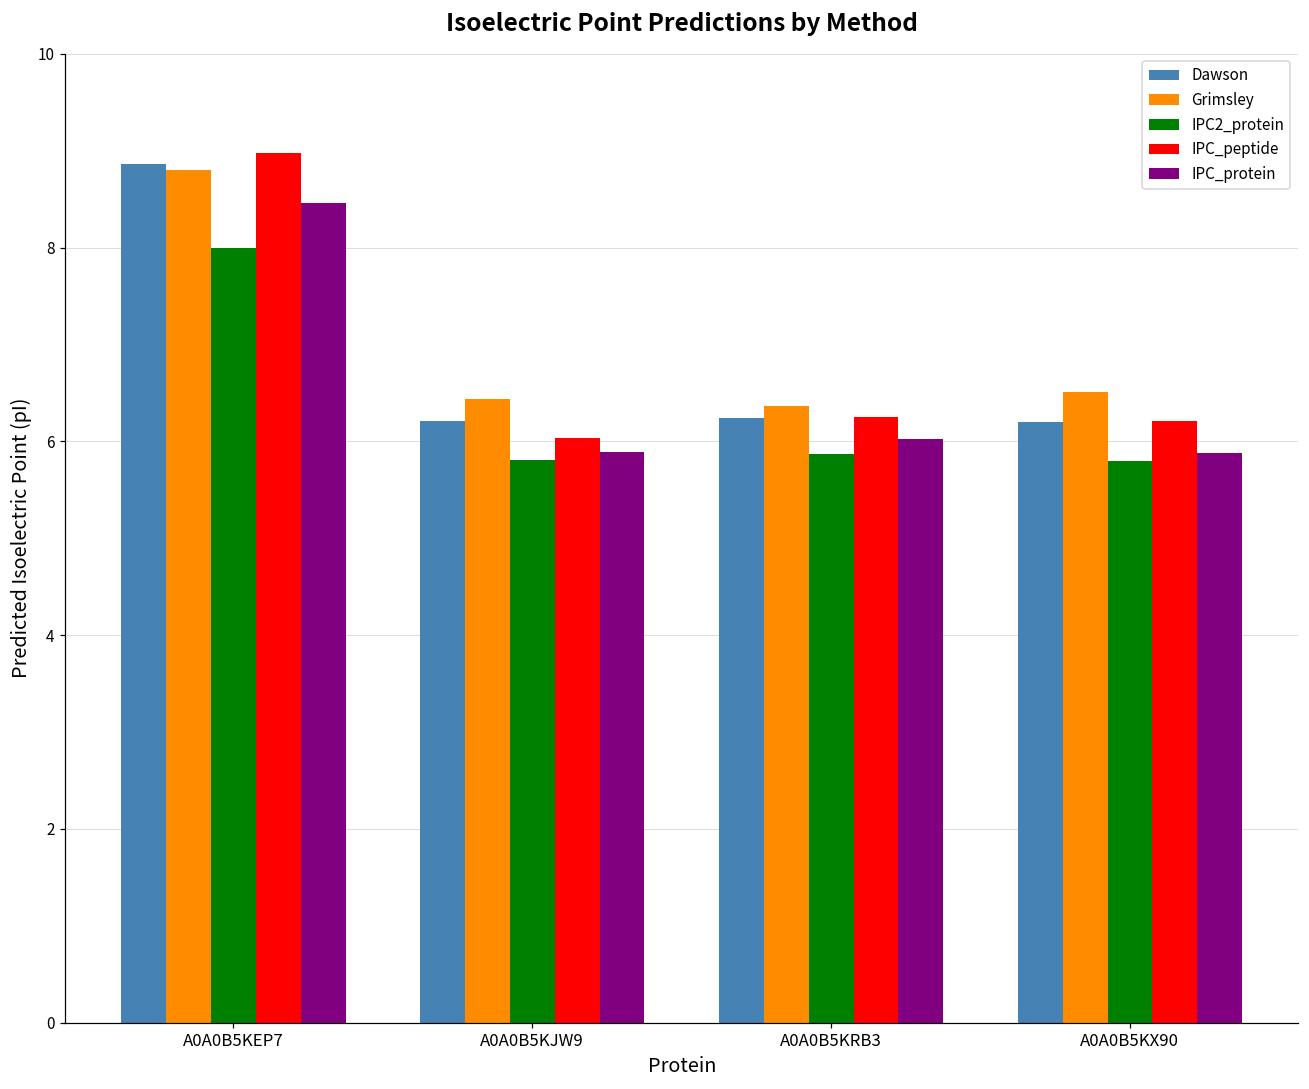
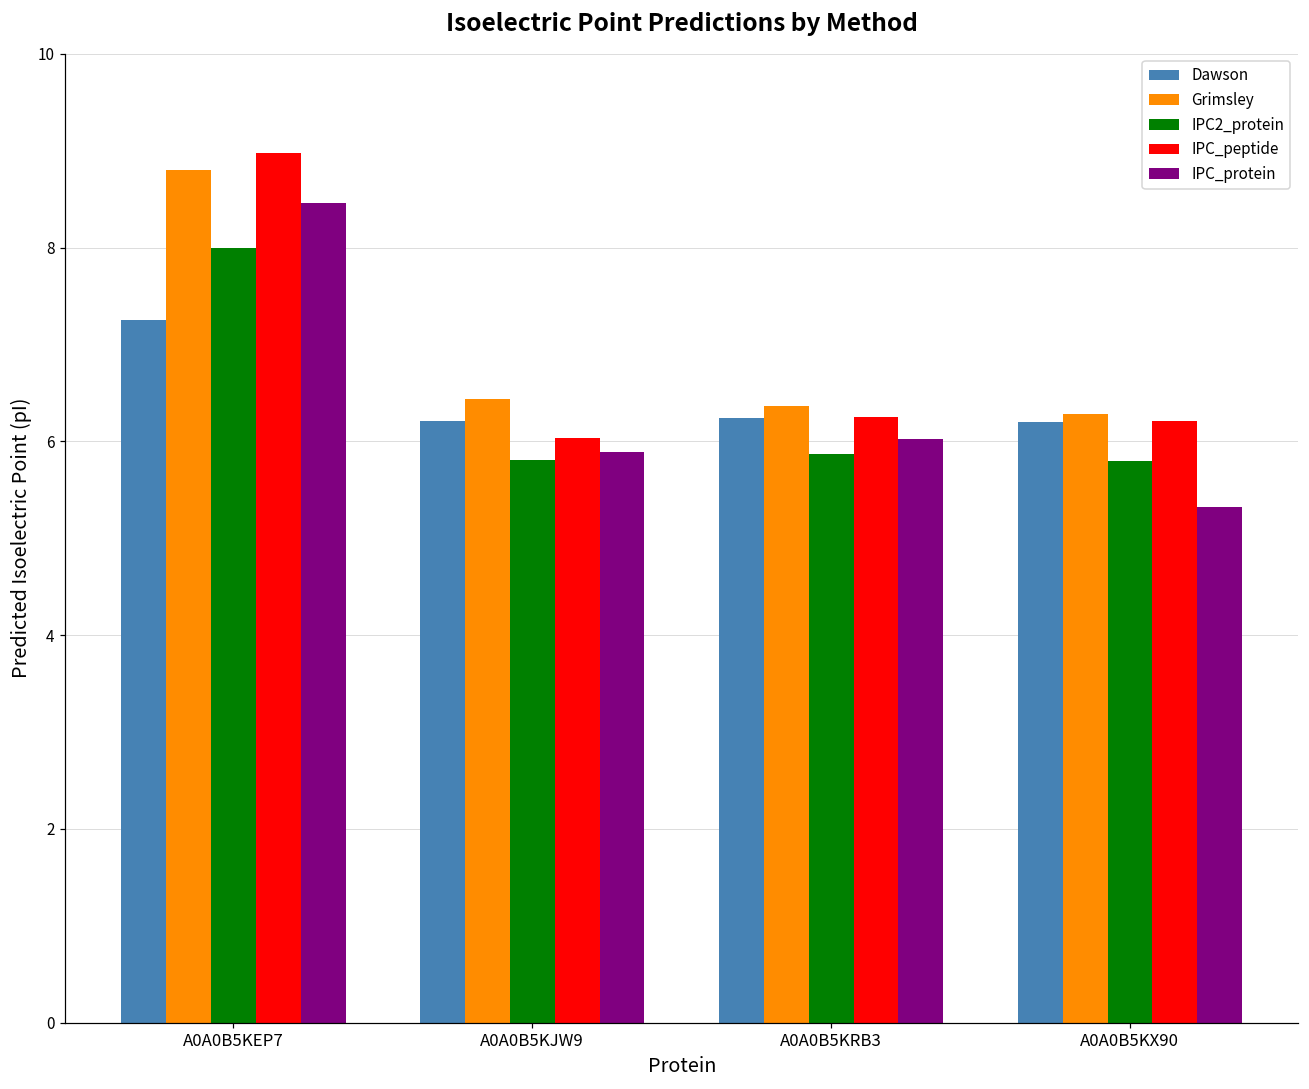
Dawson, A0A0B5KEP7: 8.9 -> 7.3
Grimsley, A0A0B5KX90: 6.5 -> 6.3
IPC_protein, A0A0B5KX90: 5.9 -> 5.3
